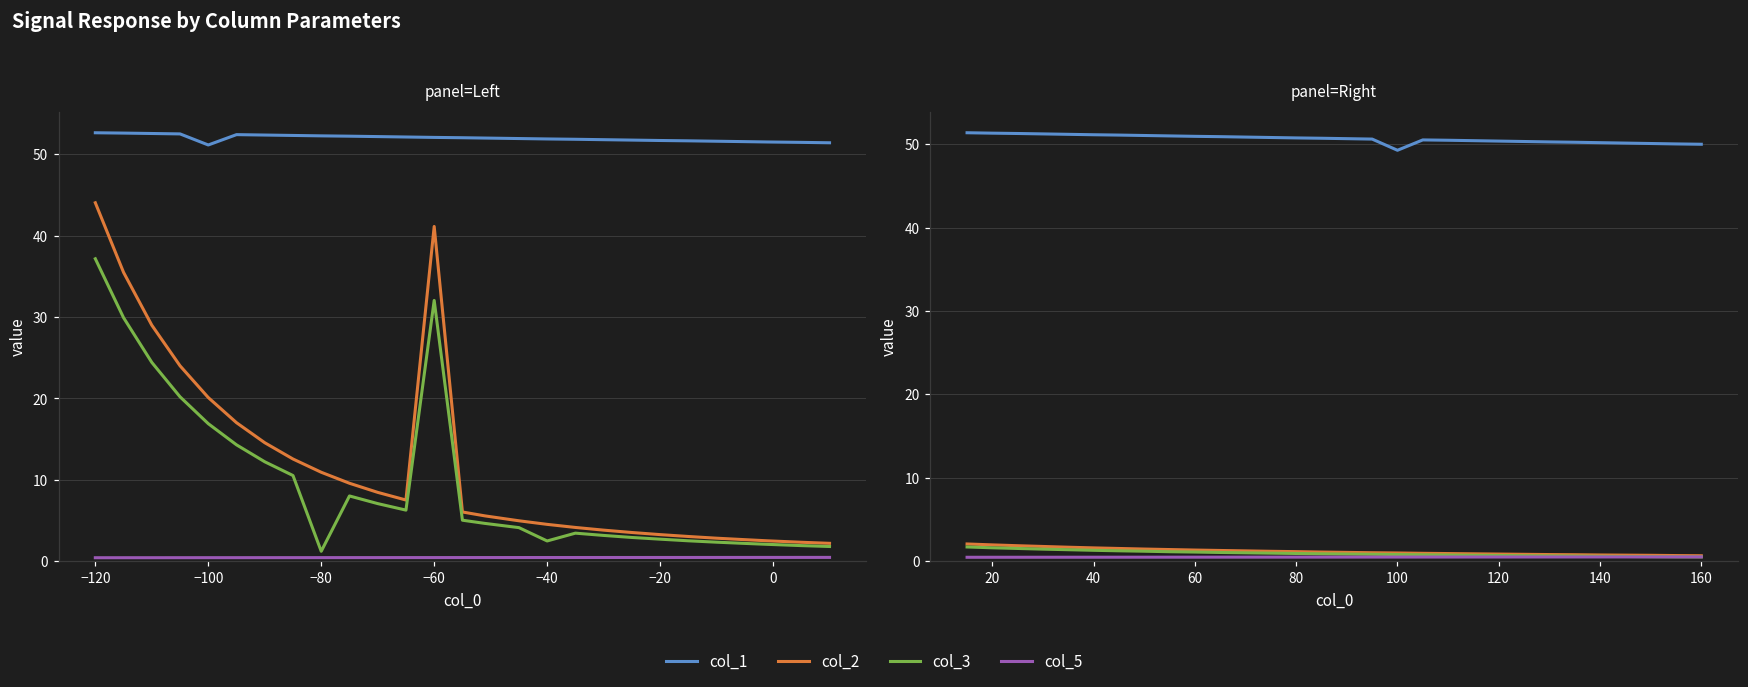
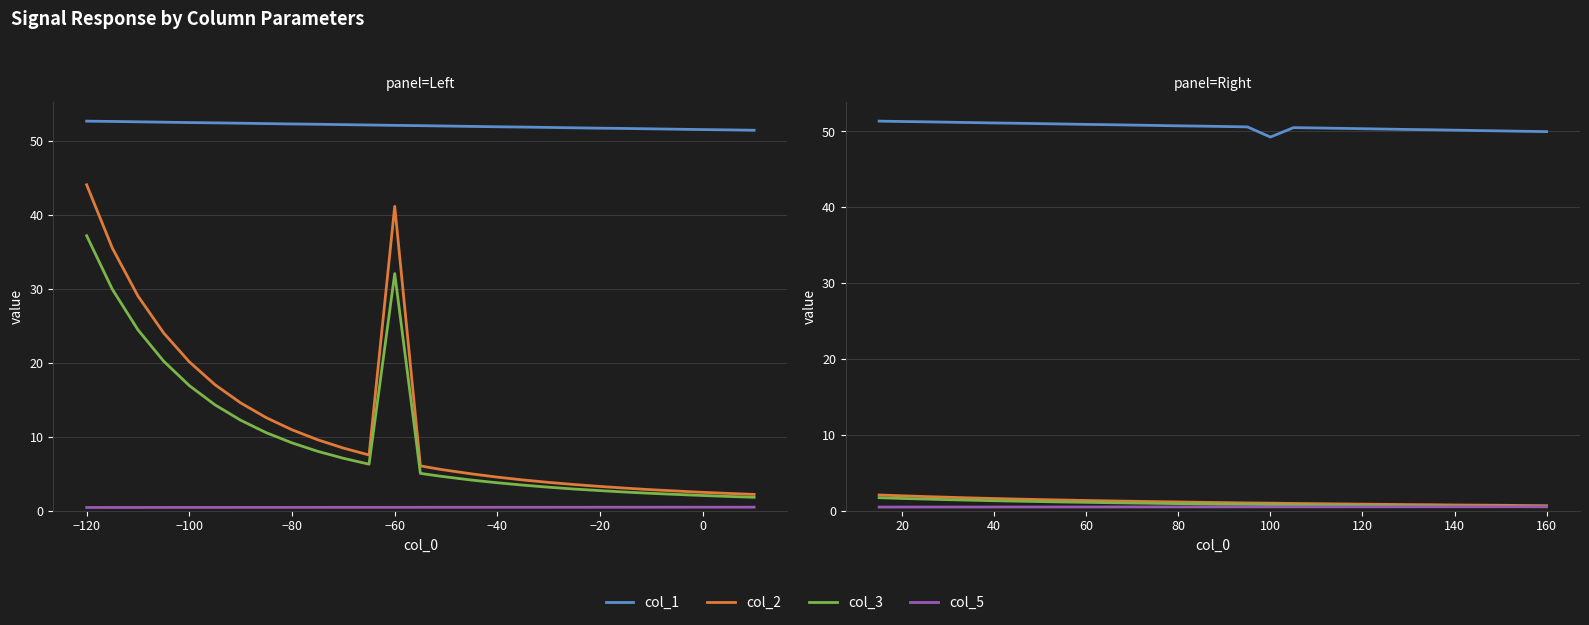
panel=Left, col_1, −100: 51 -> 52
panel=Left, col_3, −80: 1 -> 9
panel=Left, col_3, −40: 2 -> 4
